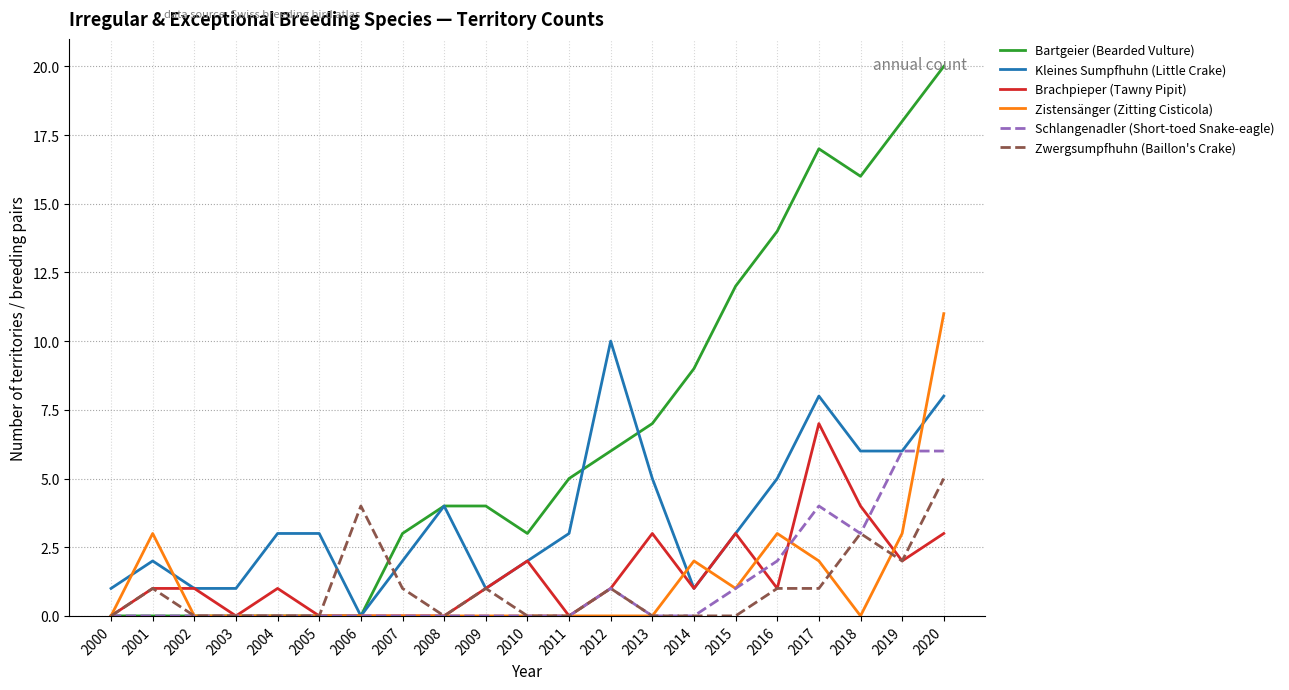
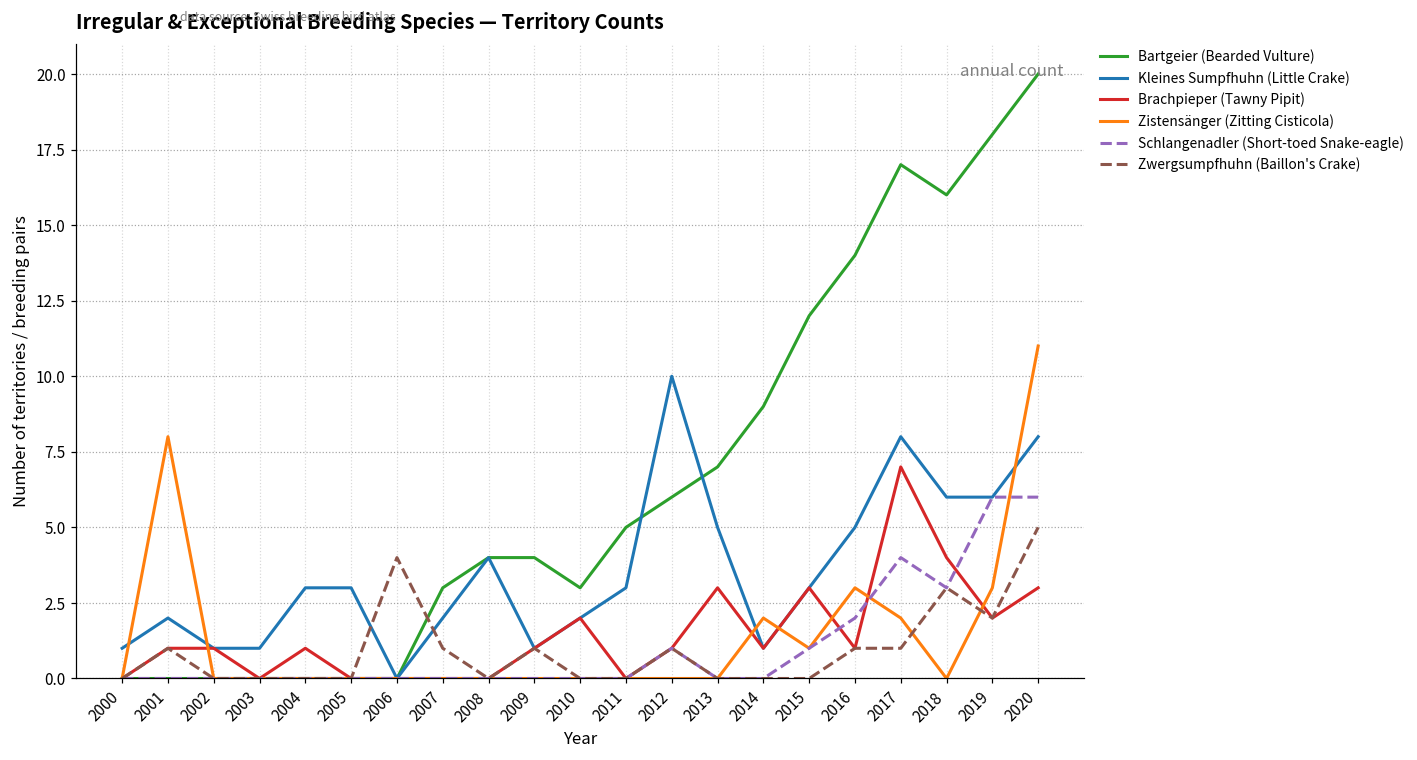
Zistensänger (Zitting Cisticola), 2001: 3 -> 8
